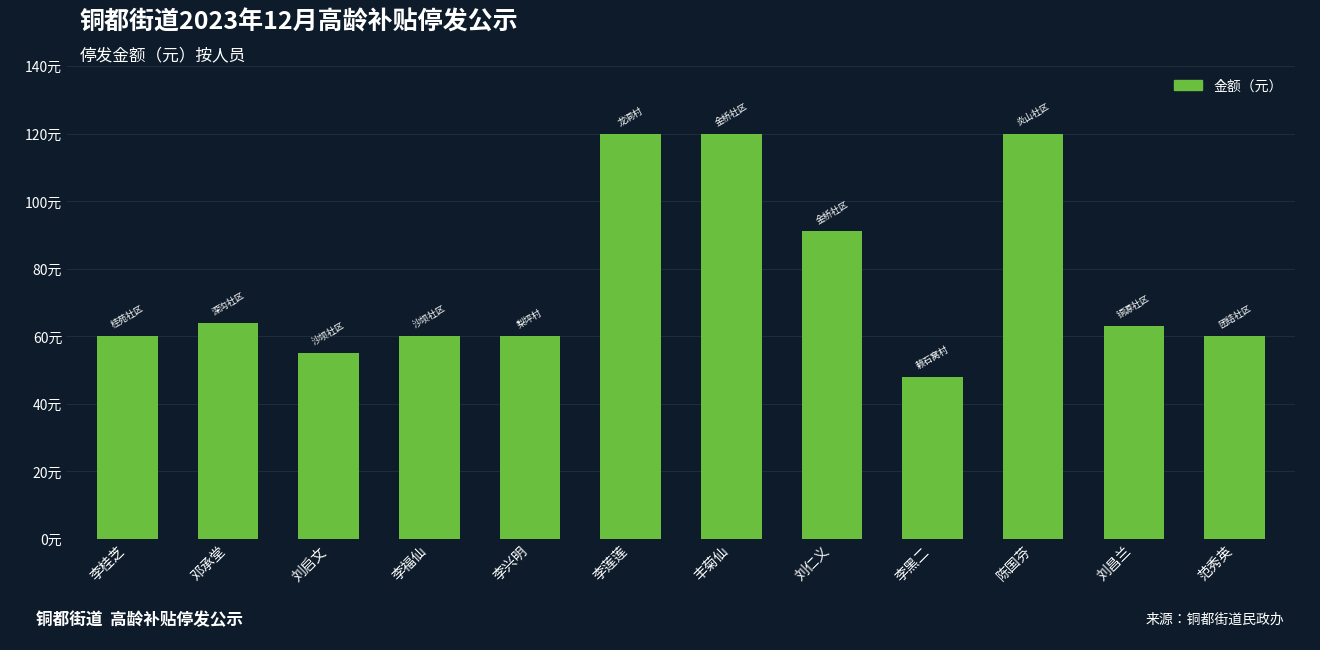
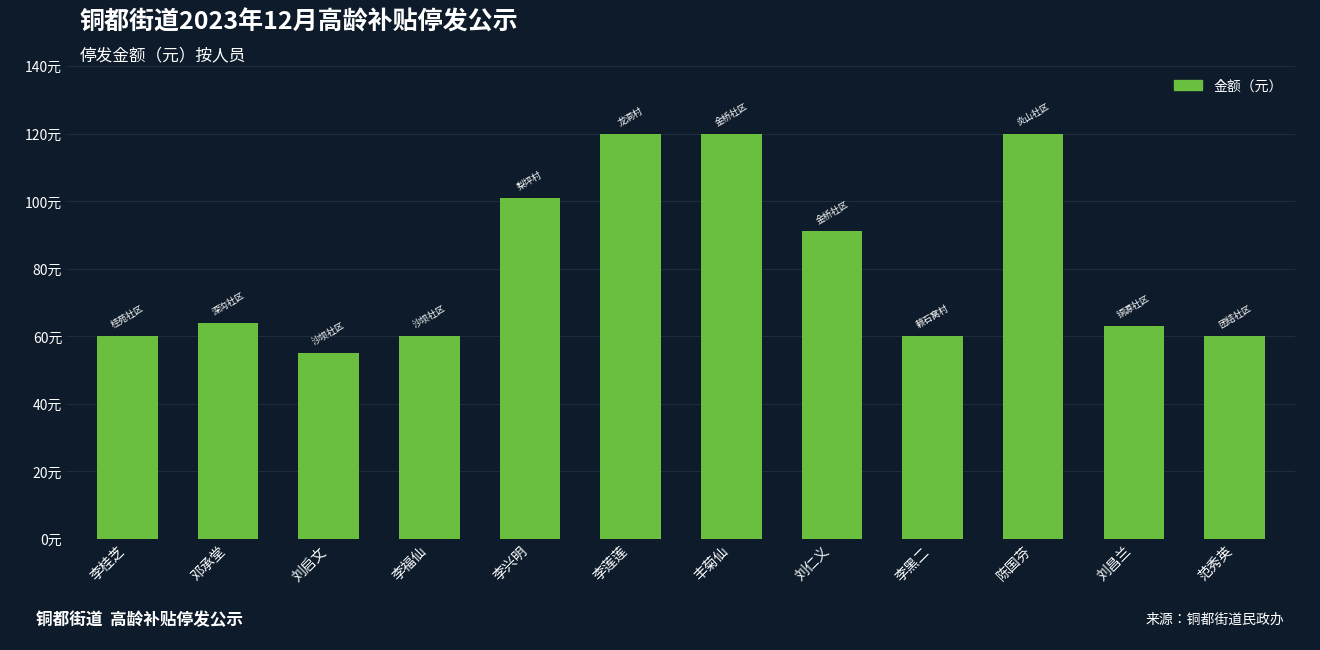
李兴明: 60元 -> 101元
李黑二: 48元 -> 60元
